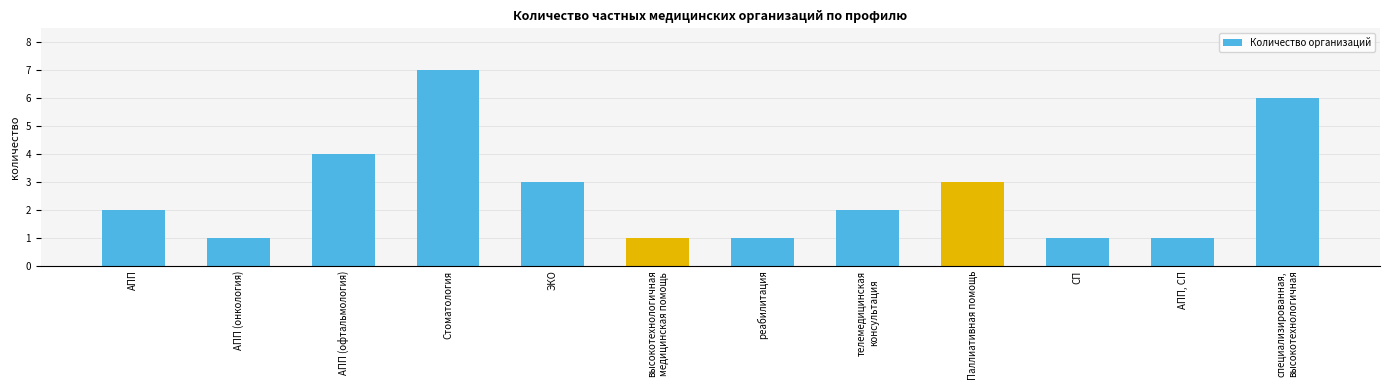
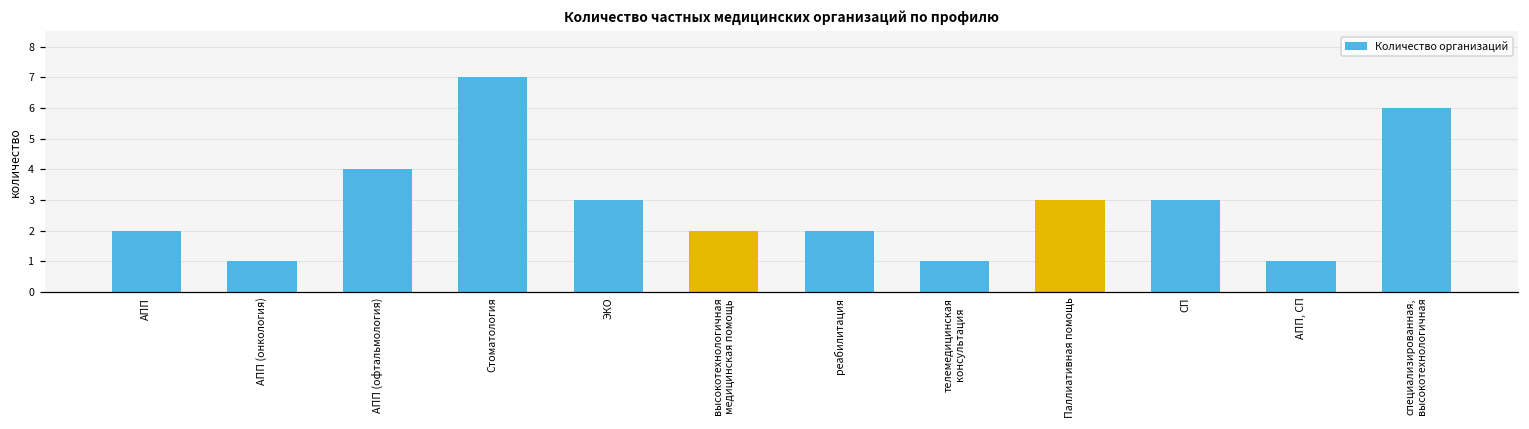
высокотехнологичная медицинская помощь: 1 -> 2
реабилитация: 1 -> 2
телемедицинская консультация: 2 -> 1
СП: 1 -> 3
